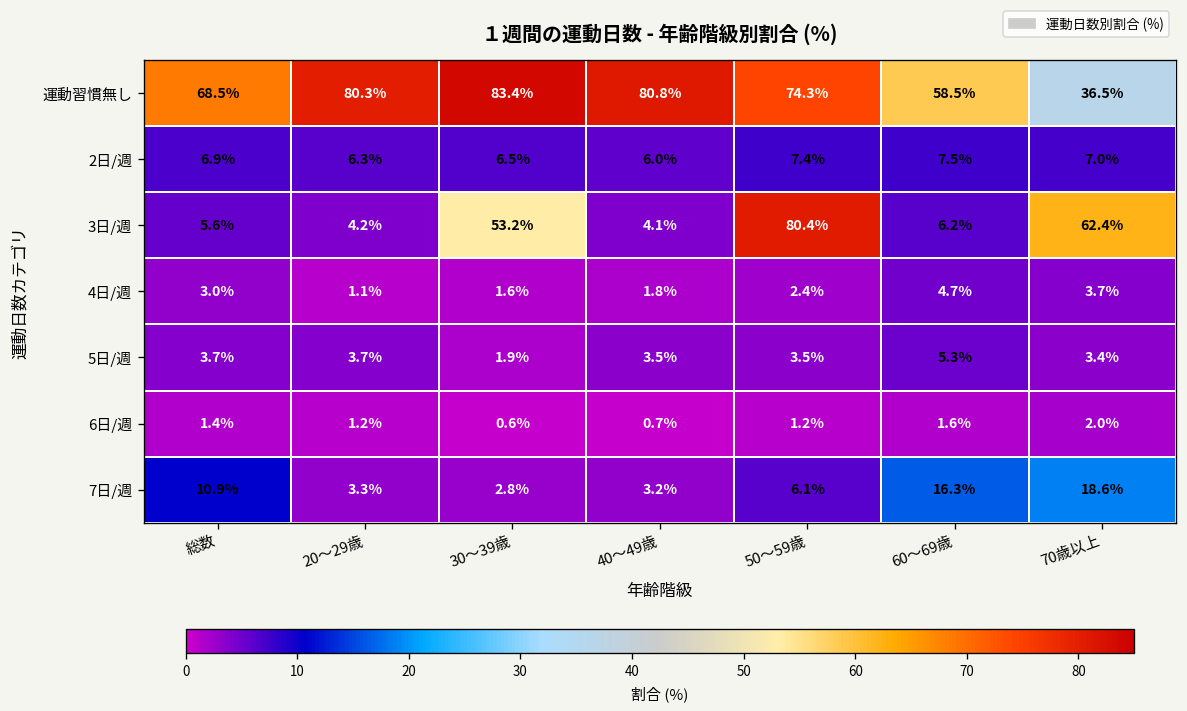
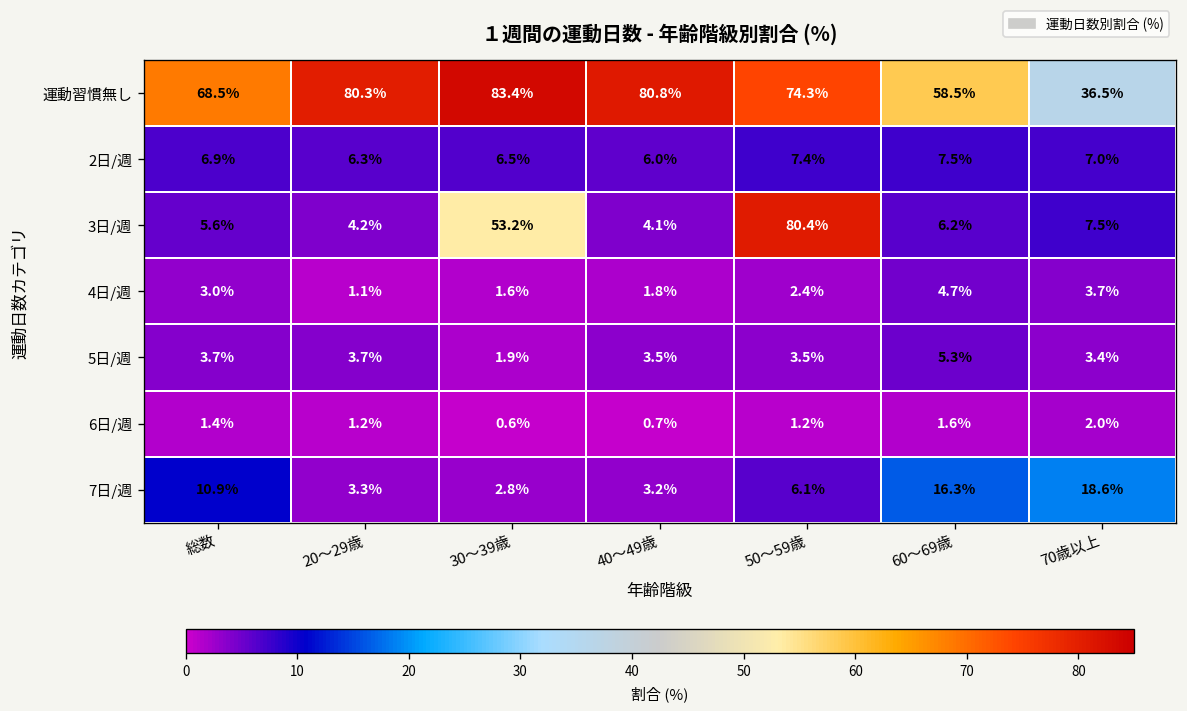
3日/週, 70歳以上: 62.4% -> 7.5%
